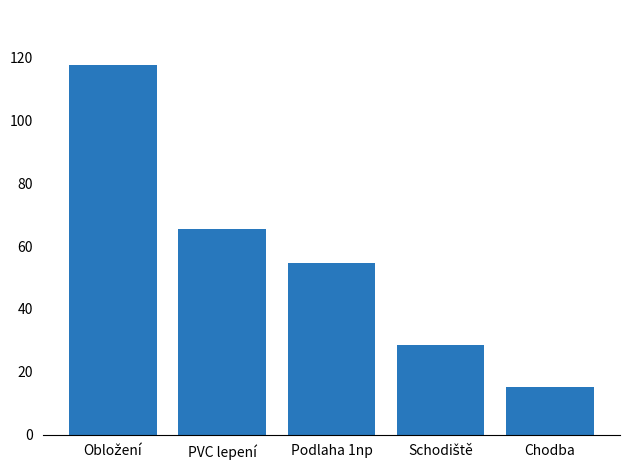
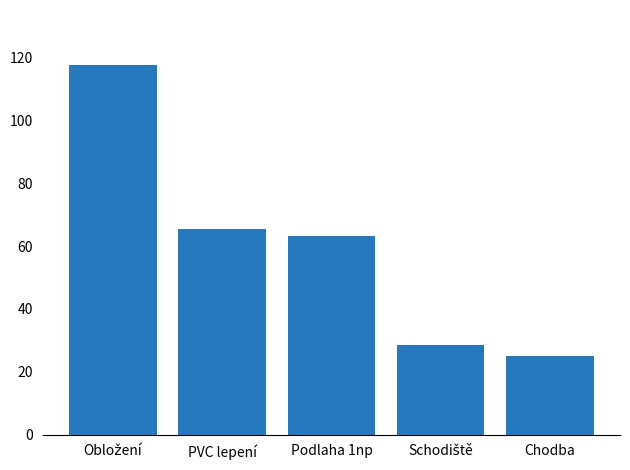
Podlaha 1np: 55 -> 63
Chodba: 15 -> 25
